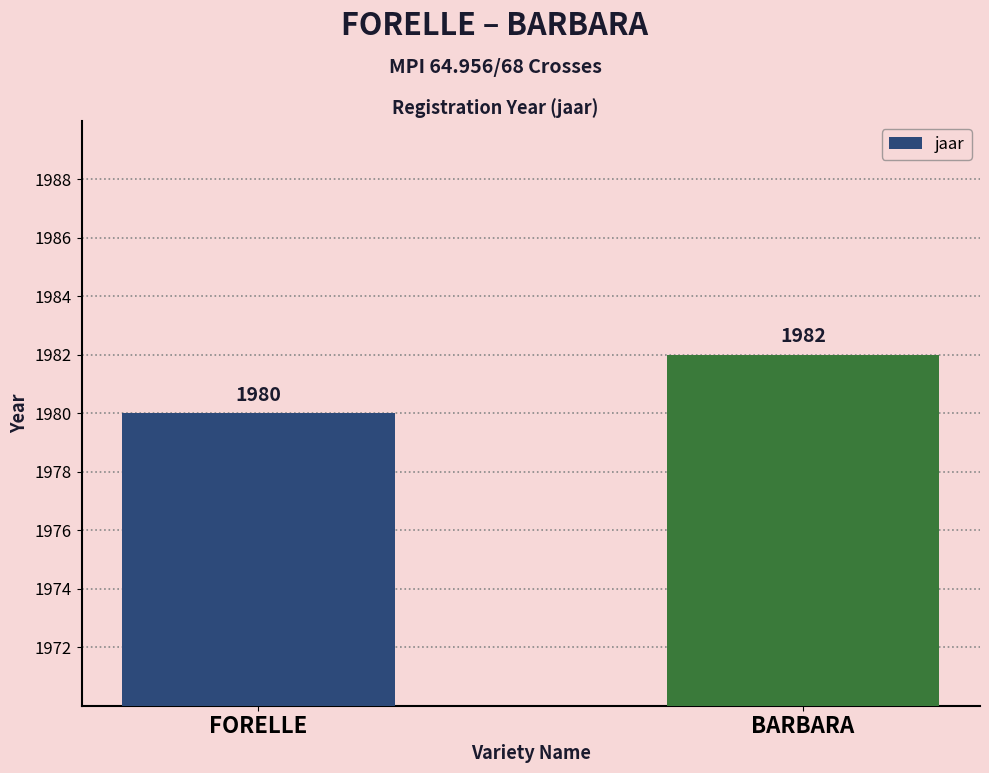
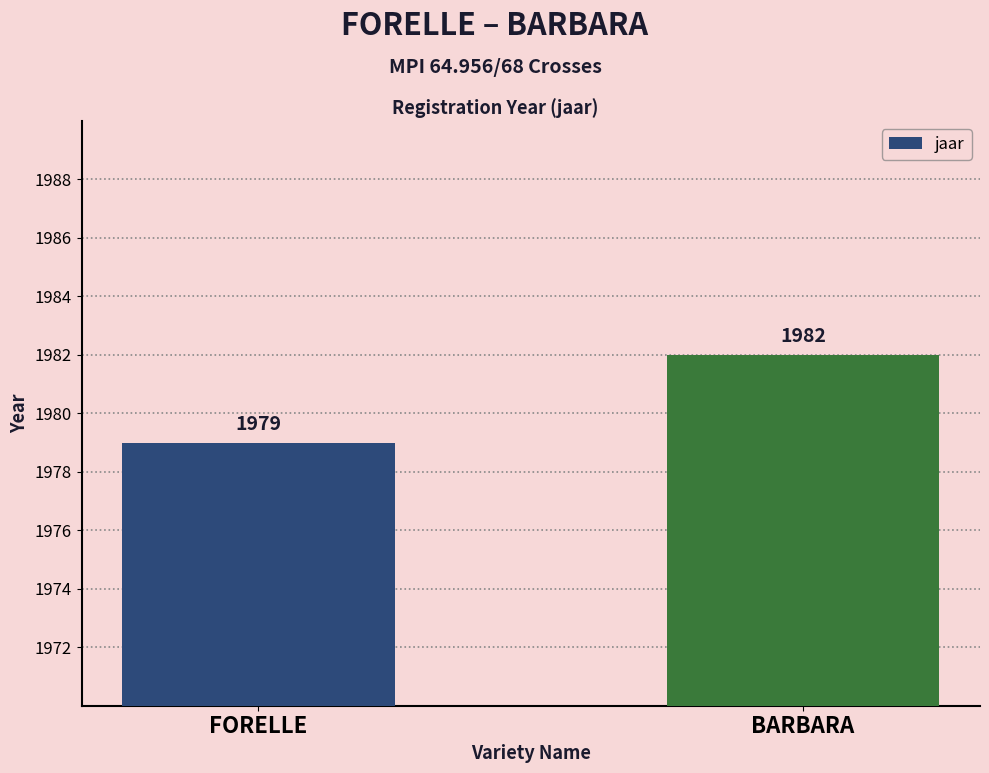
FORELLE: 1980 -> 1979
